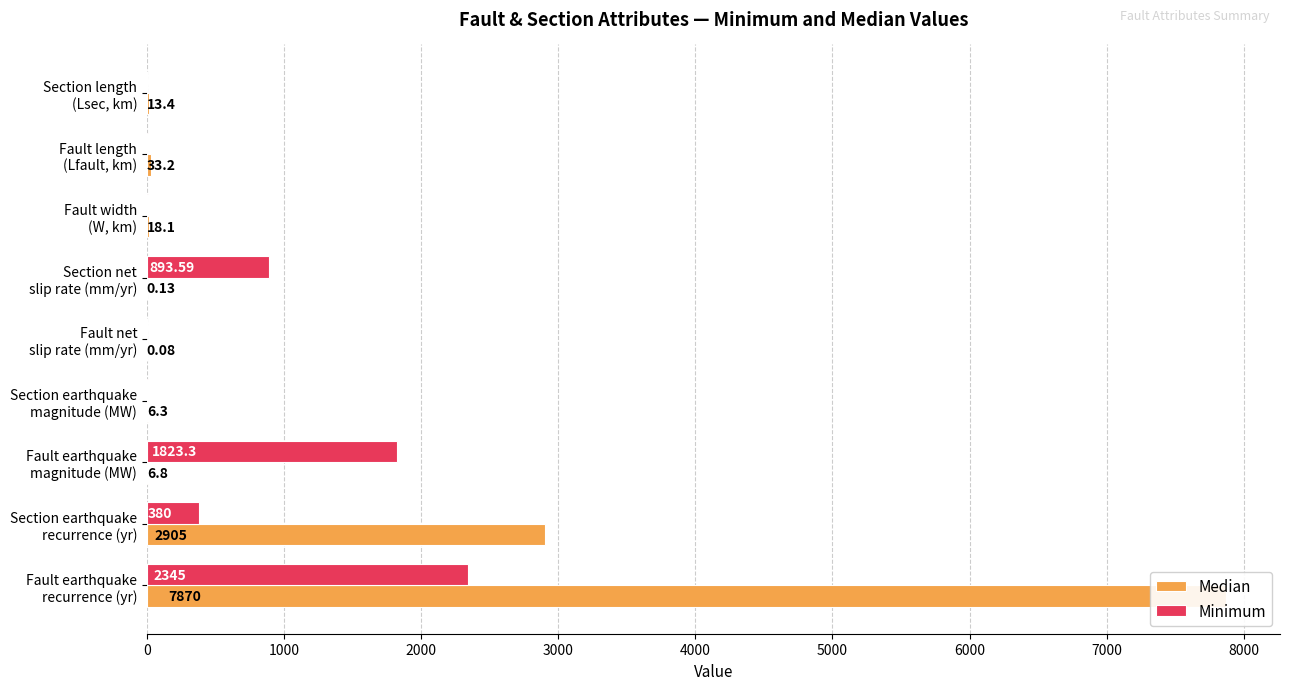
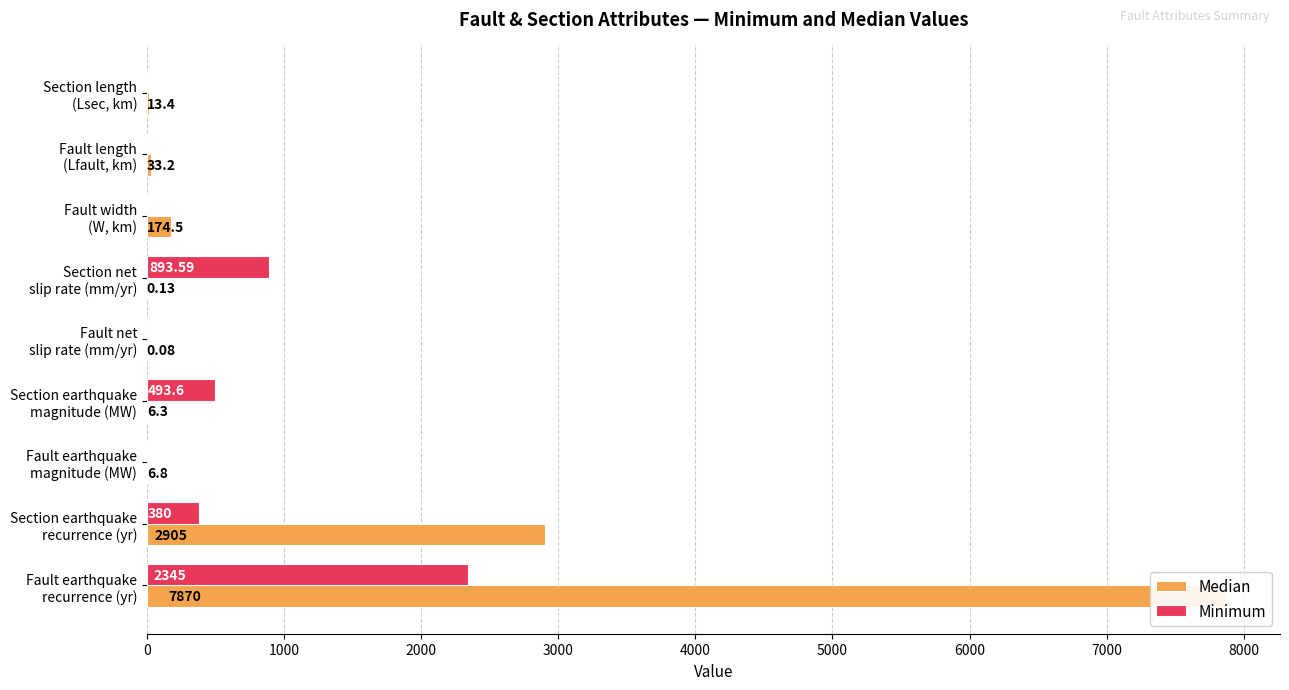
Median, Fault width (W, km): 18.1 -> 174.5
Minimum, Section earthquake magnitude (MW): 10 -> 490
Minimum, Fault earthquake magnitude (MW): 1820 -> 10
